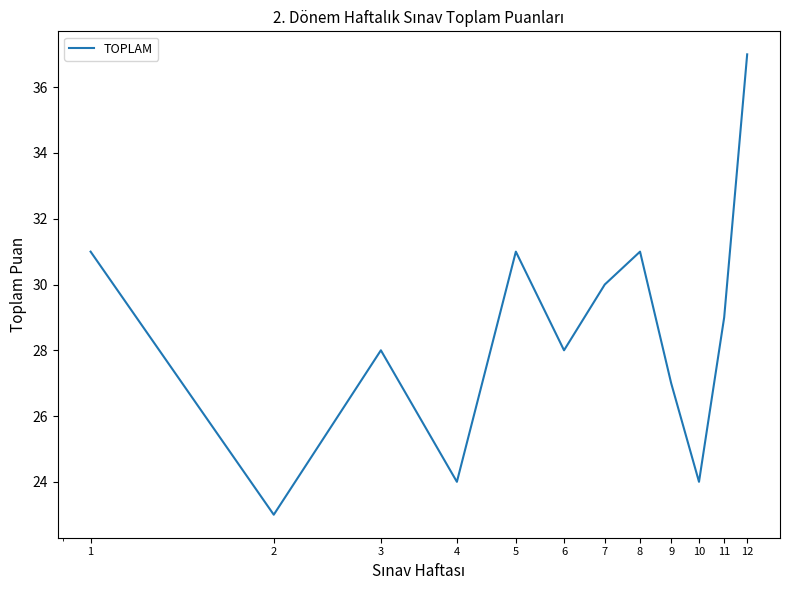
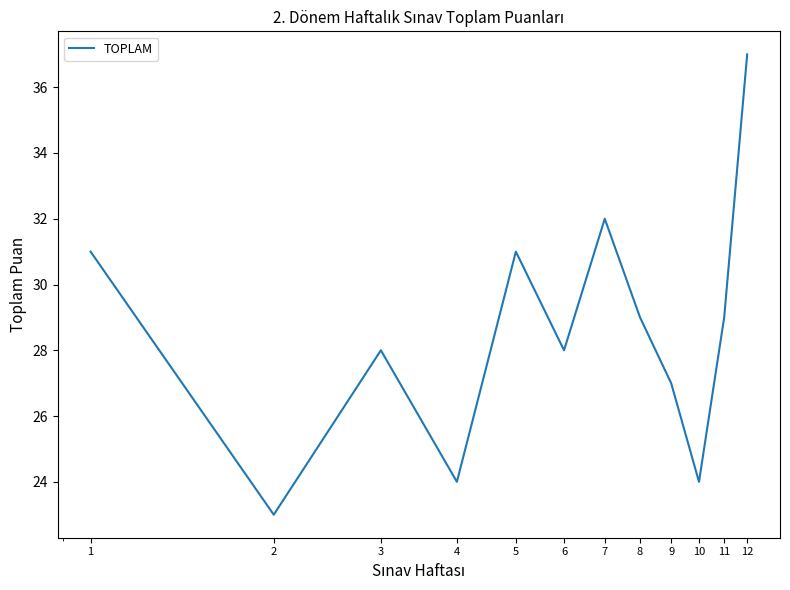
7: 30 -> 32
8: 31 -> 29
